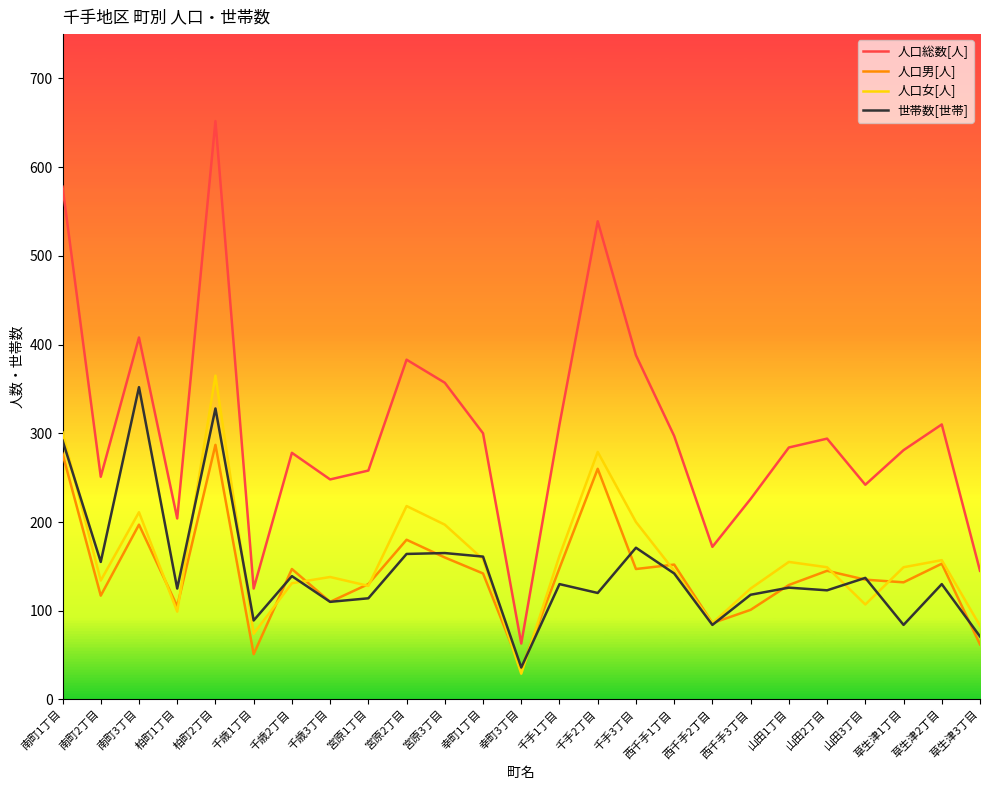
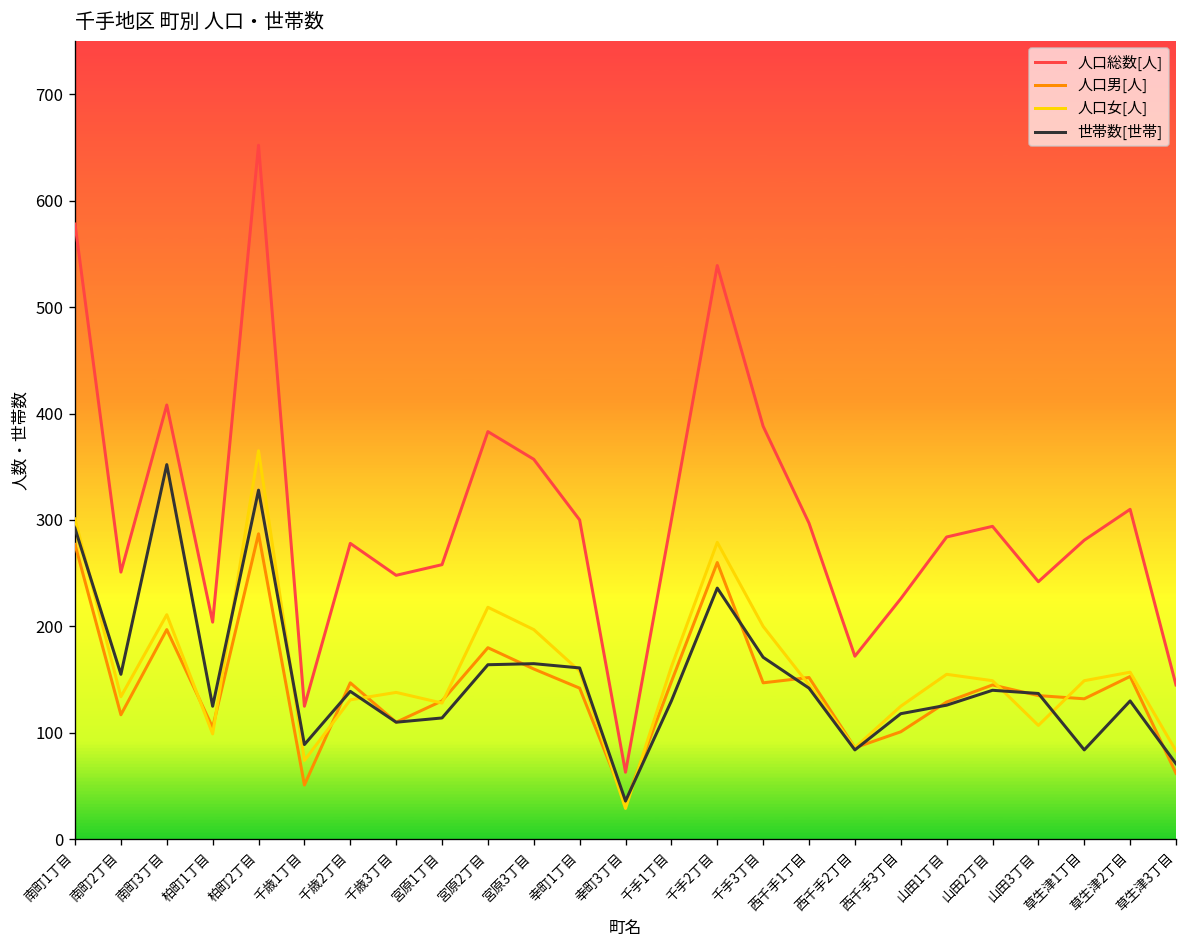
人口総数[人], 千手1丁目: 310 -> 300
世帯数[世帯], 千手2丁目: 120 -> 240
世帯数[世帯], 山田2丁目: 120 -> 140
